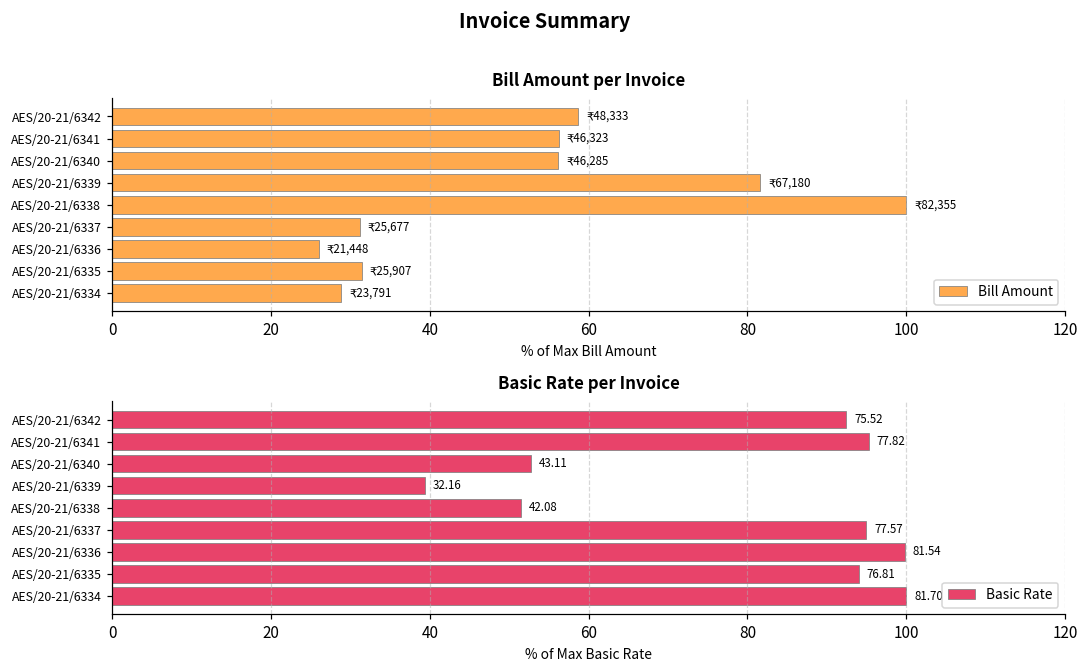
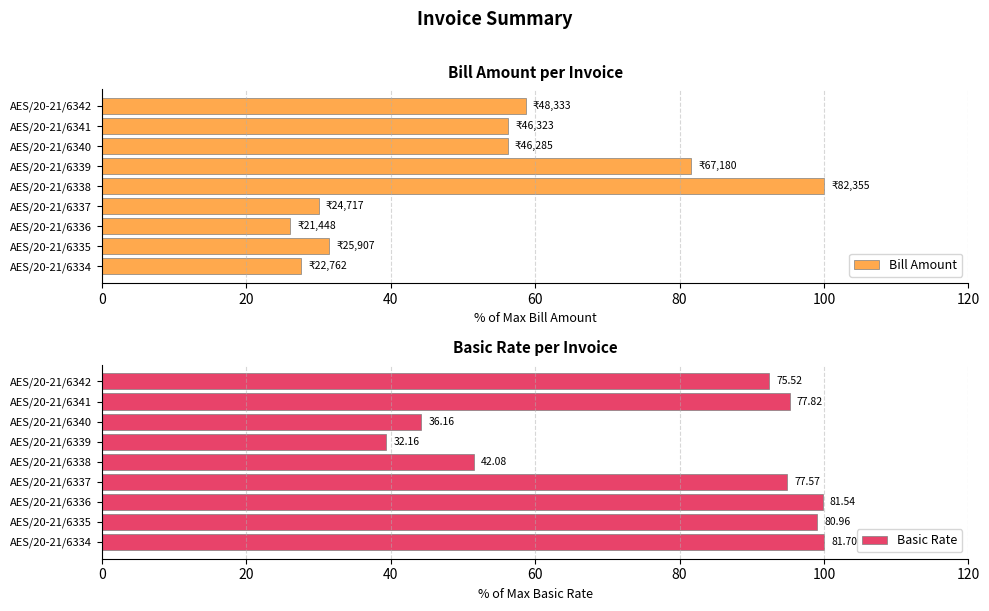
Bill Amount per Invoice, AES/20-21/6337: 25,677 -> 24,717
Bill Amount per Invoice, AES/20-21/6334: 23,791 -> 22,762
Basic Rate per Invoice, AES/20-21/6340: 43.11 -> 36.16
Basic Rate per Invoice, AES/20-21/6335: 76.81 -> 80.96
